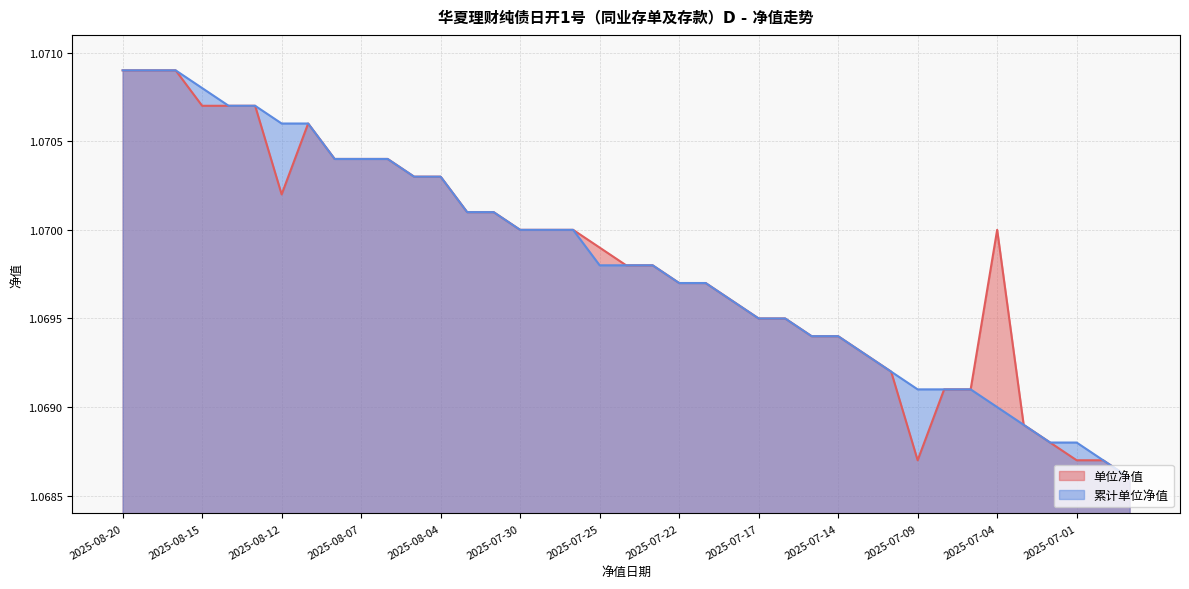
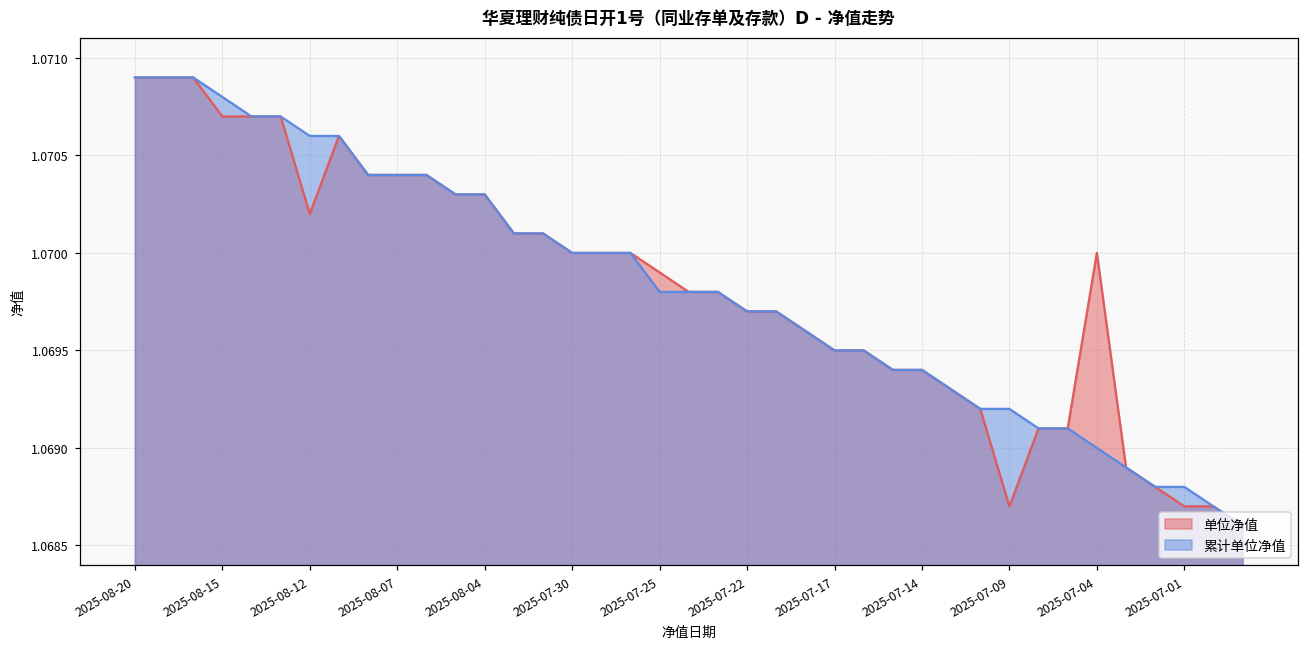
累计单位净值, 2025-07-09: 1.0691 -> 1.0692
